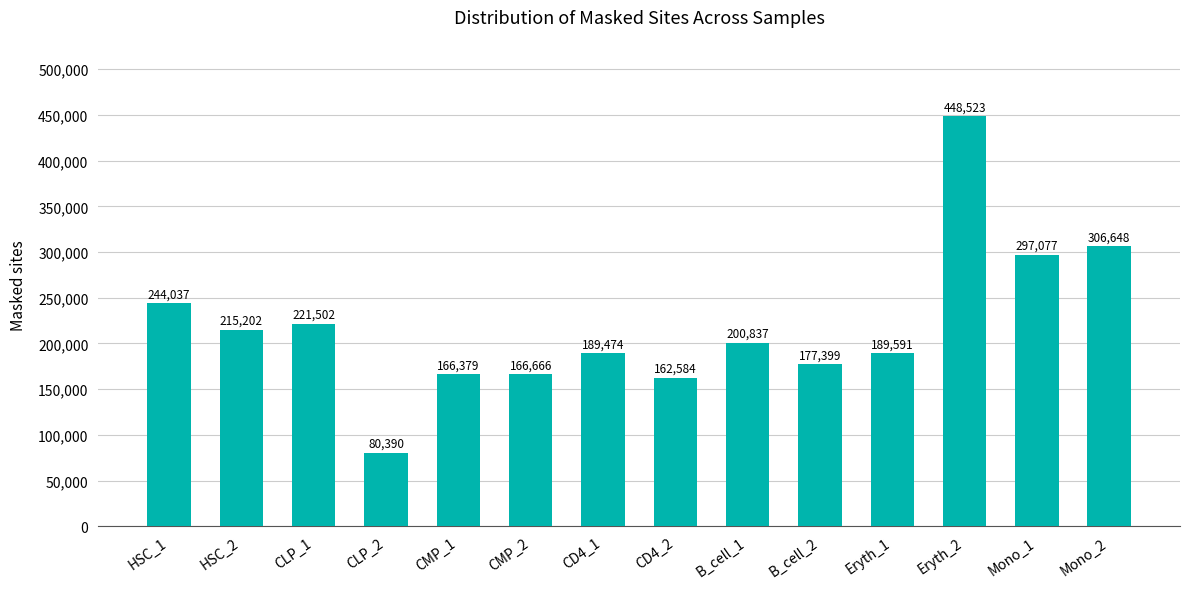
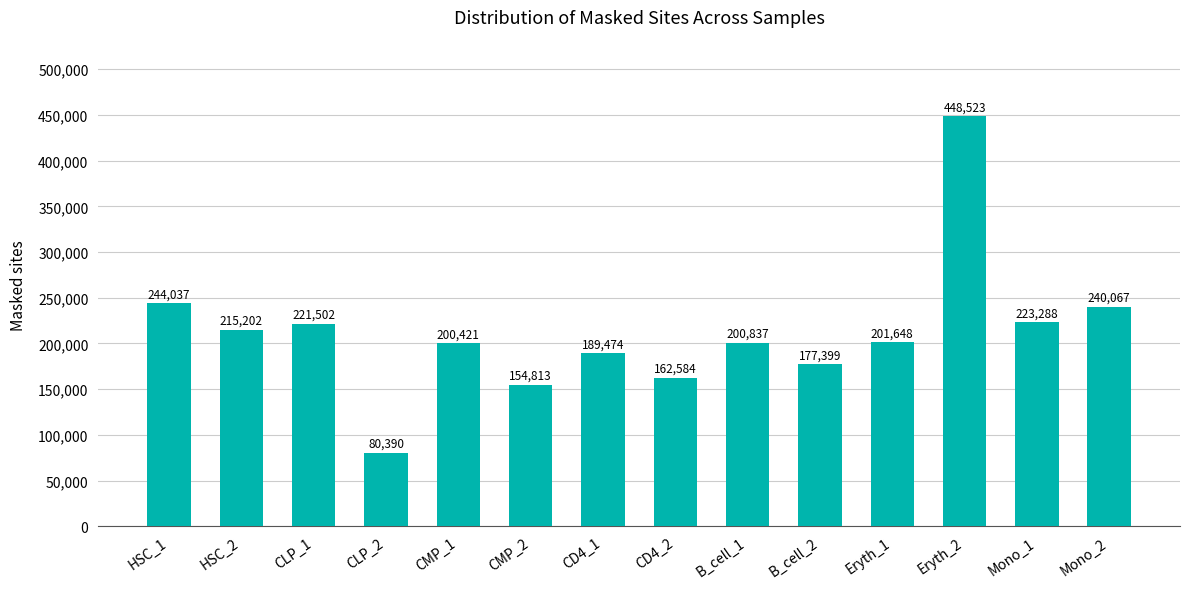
CMP_1: 166,379 -> 200,421
CMP_2: 166,666 -> 154,813
Eryth_1: 189,591 -> 201,648
Mono_1: 297,077 -> 223,288
Mono_2: 306,648 -> 240,067
